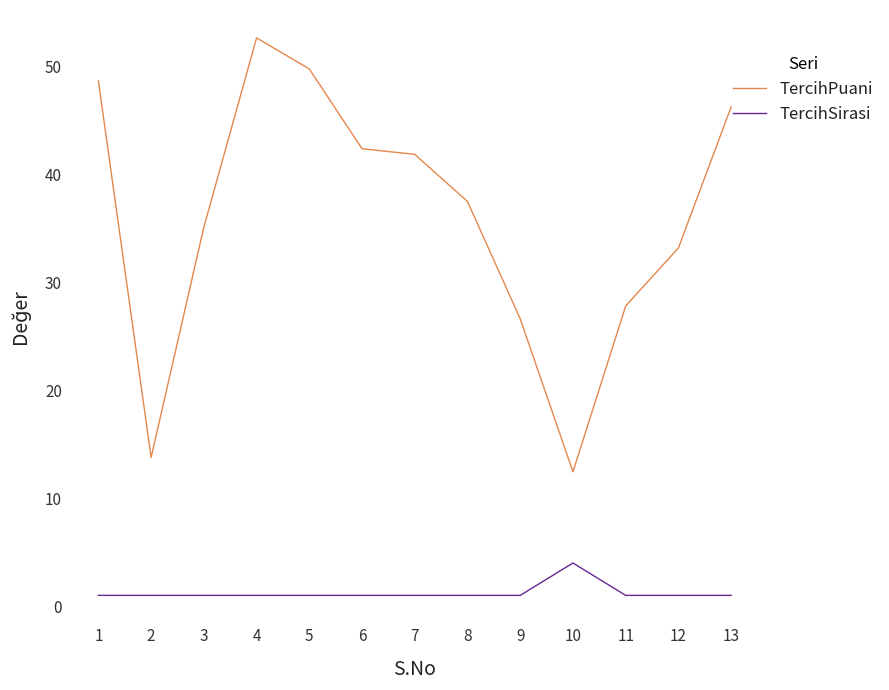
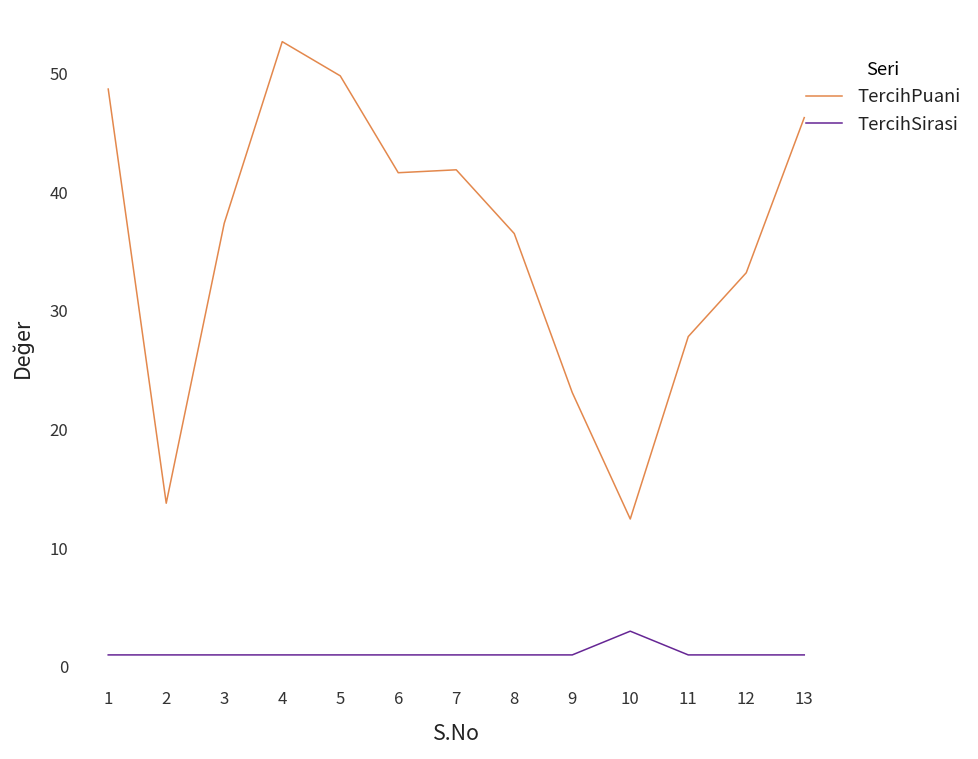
TercihPuani, 3: 35.1 -> 37.4
TercihPuani, 6: 42.4 -> 41.6
TercihPuani, 8: 37.5 -> 36.5
TercihPuani, 9: 26.6 -> 23.1
TercihSirasi, 10: 4 -> 3
